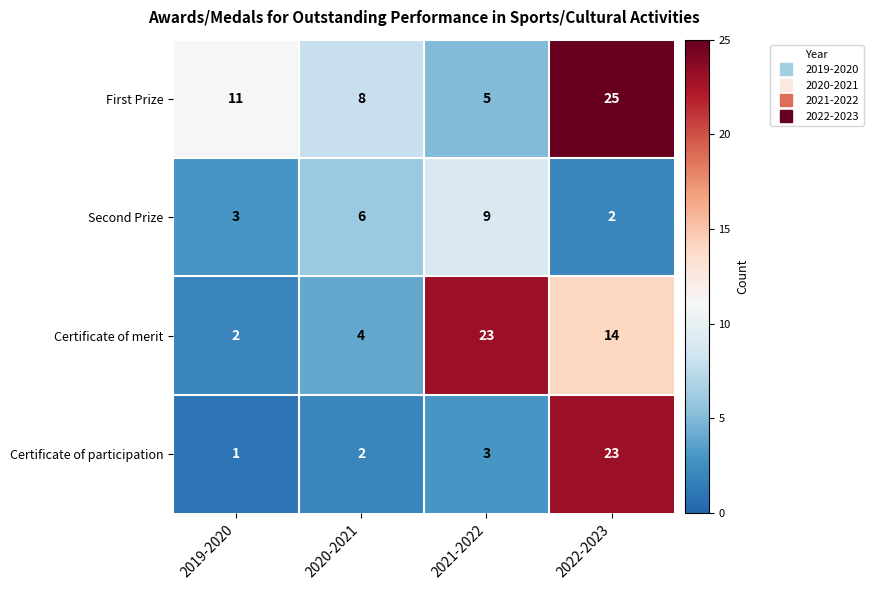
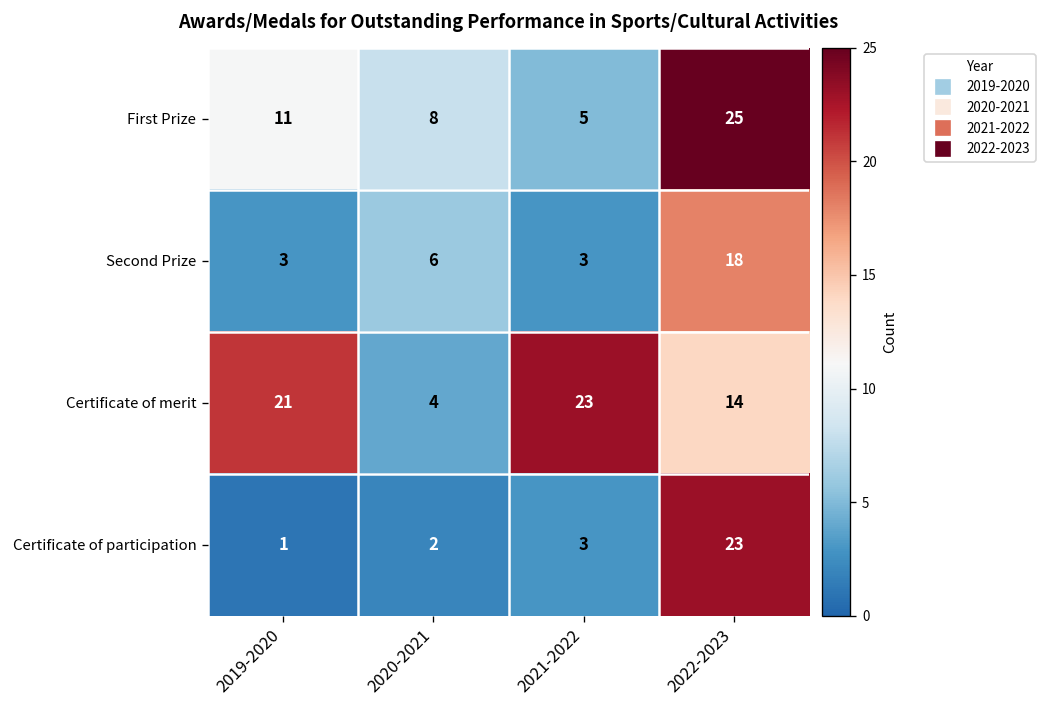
Second Prize, 2021-2022: 9 -> 3
Second Prize, 2022-2023: 2 -> 18
Certificate of merit, 2019-2020: 2 -> 21
